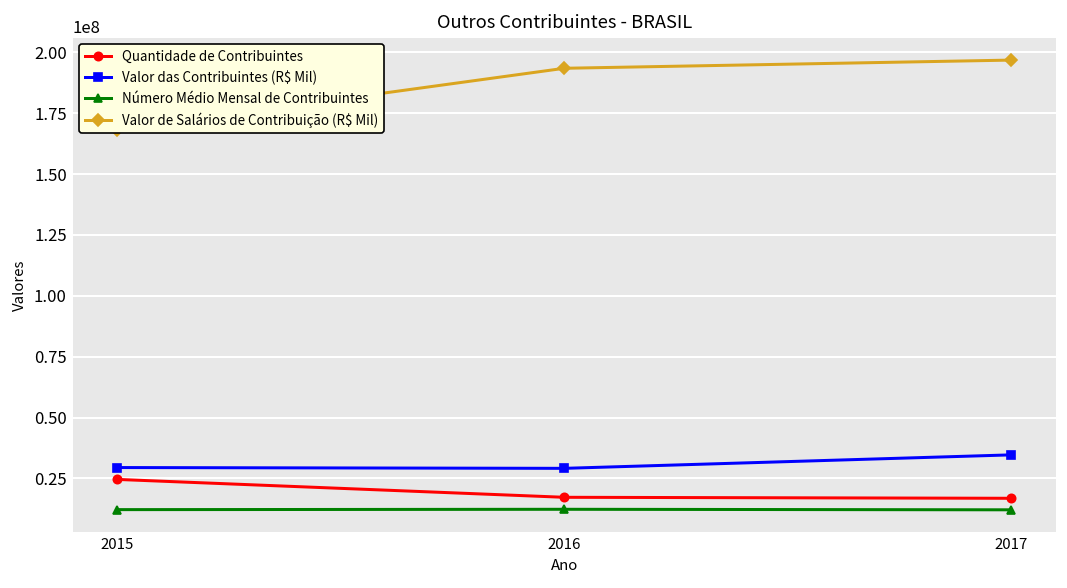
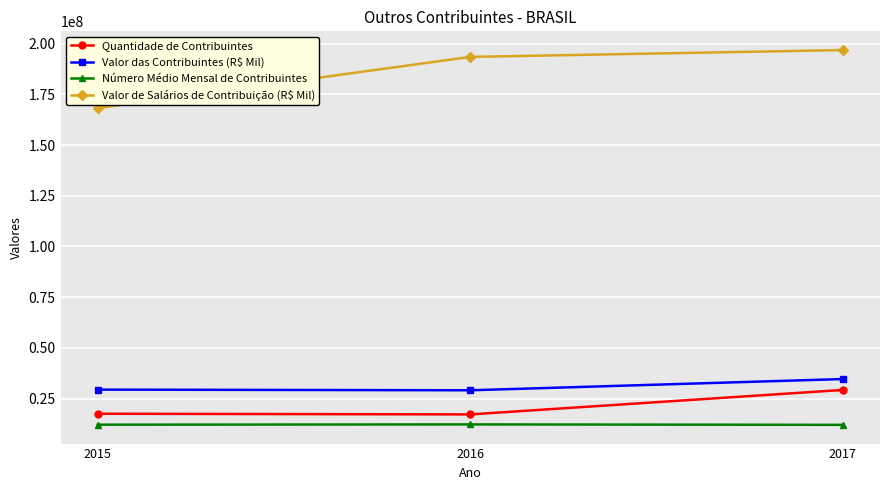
Quantidade de Contribuintes, 2015: 25000000 -> 18000000
Quantidade de Contribuintes, 2017: 17000000 -> 29000000
